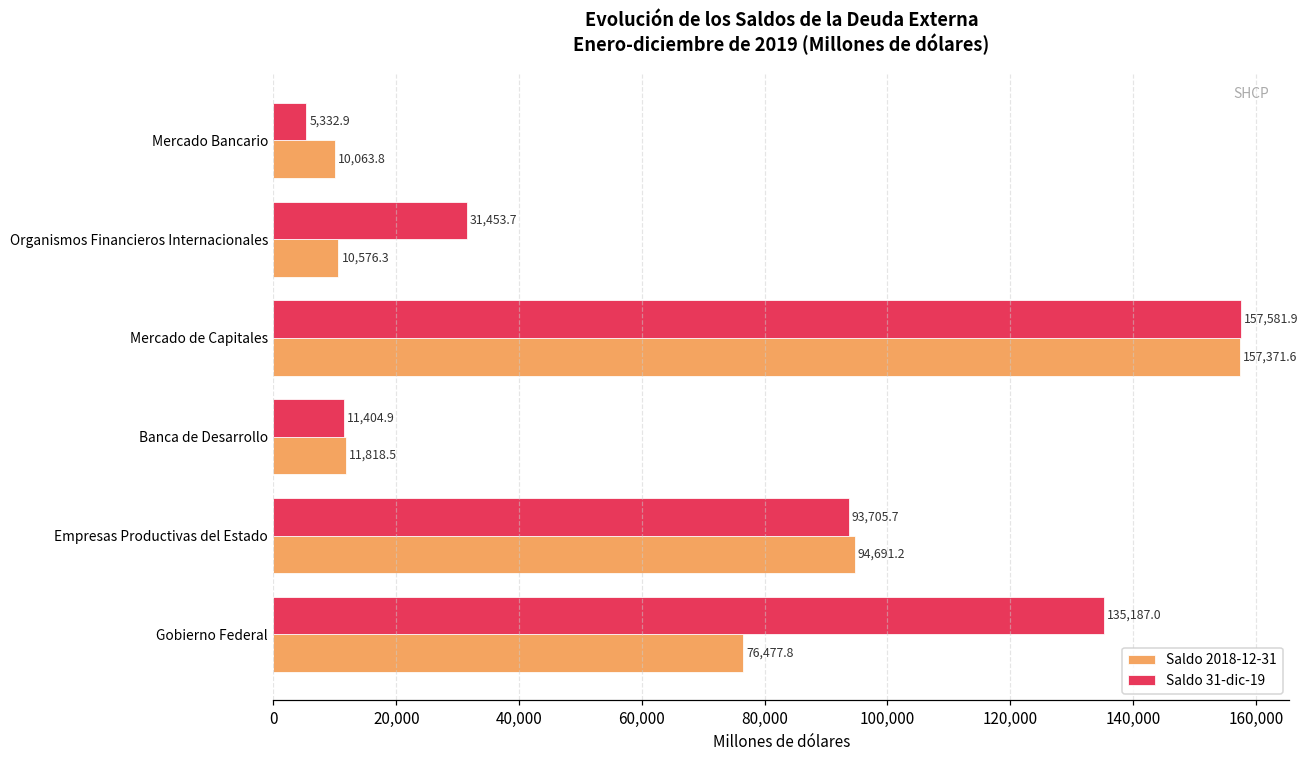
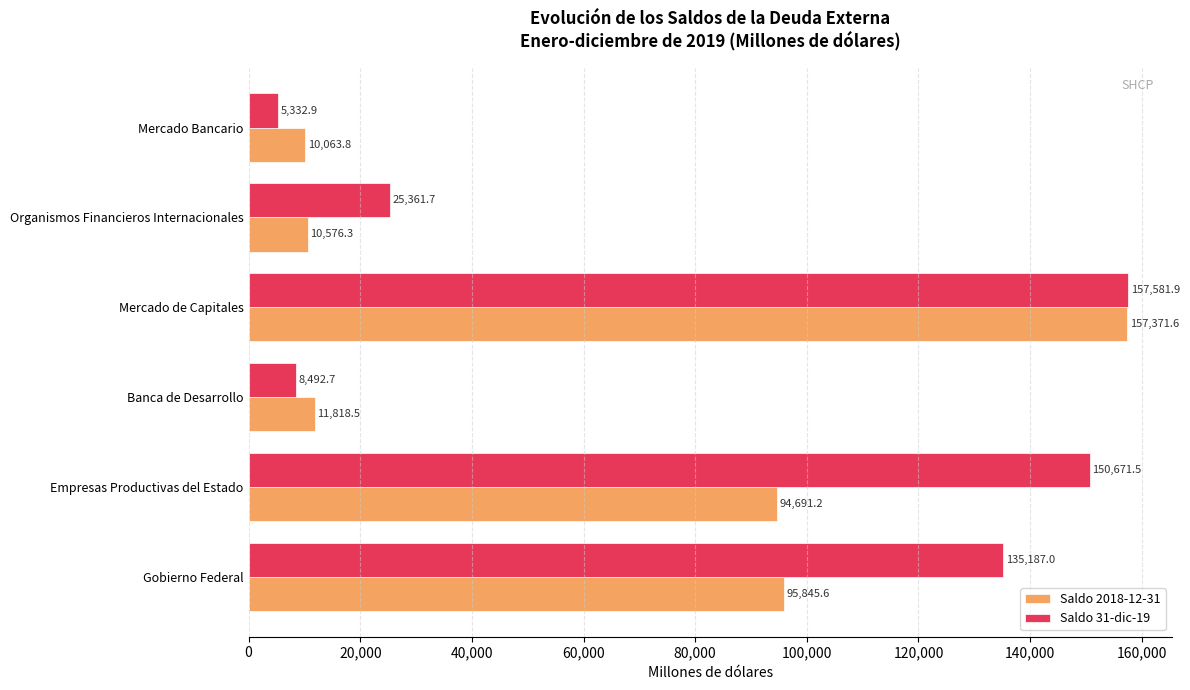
Saldo 31-dic-19, Organismos Financieros Internacionales: 31,453.7 -> 25,361.7
Saldo 31-dic-19, Banca de Desarrollo: 11,404.9 -> 8,492.7
Saldo 31-dic-19, Empresas Productivas del Estado: 93,705.7 -> 150,671.5
Saldo 2018-12-31, Gobierno Federal: 76,477.8 -> 95,845.6
